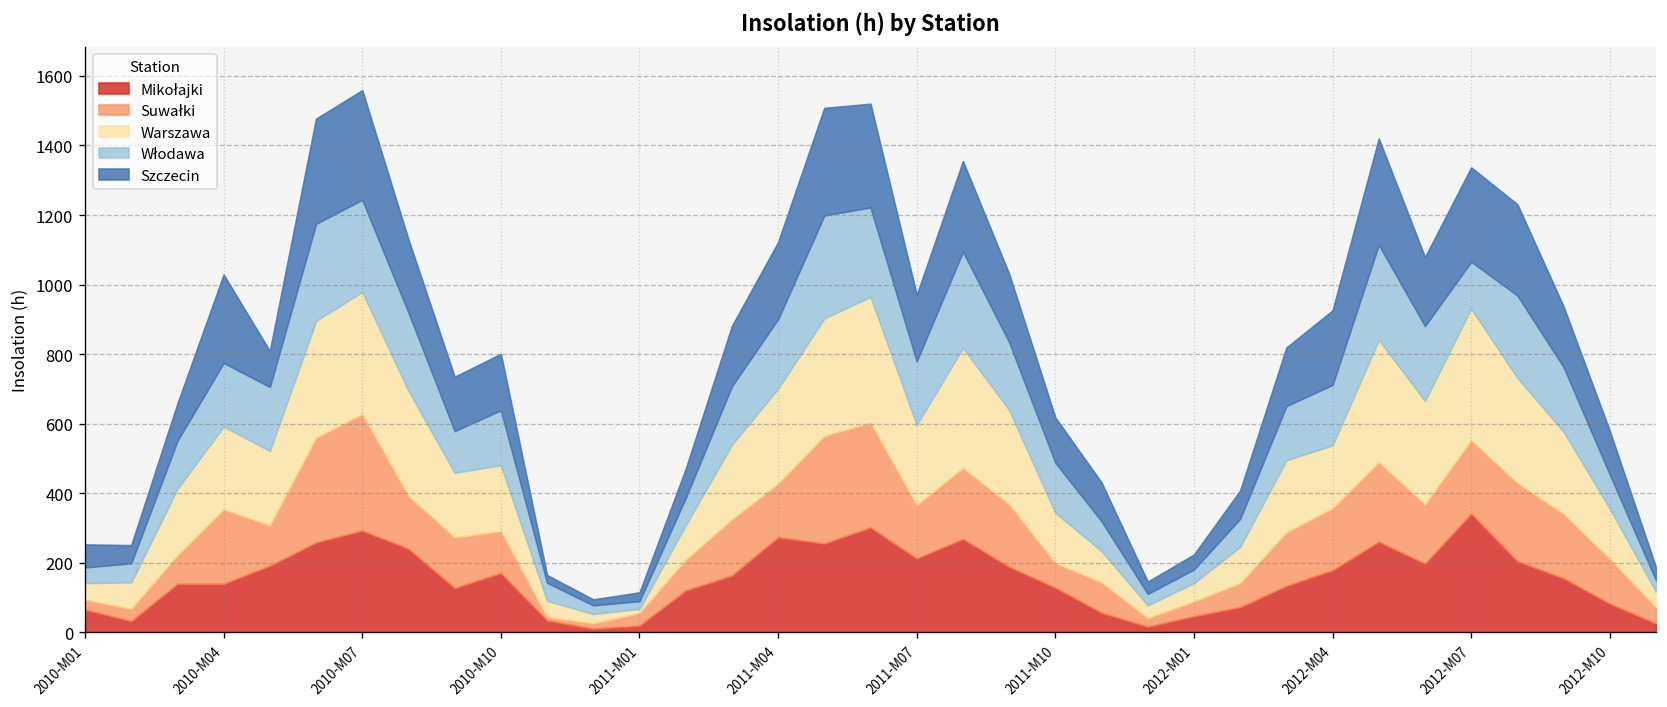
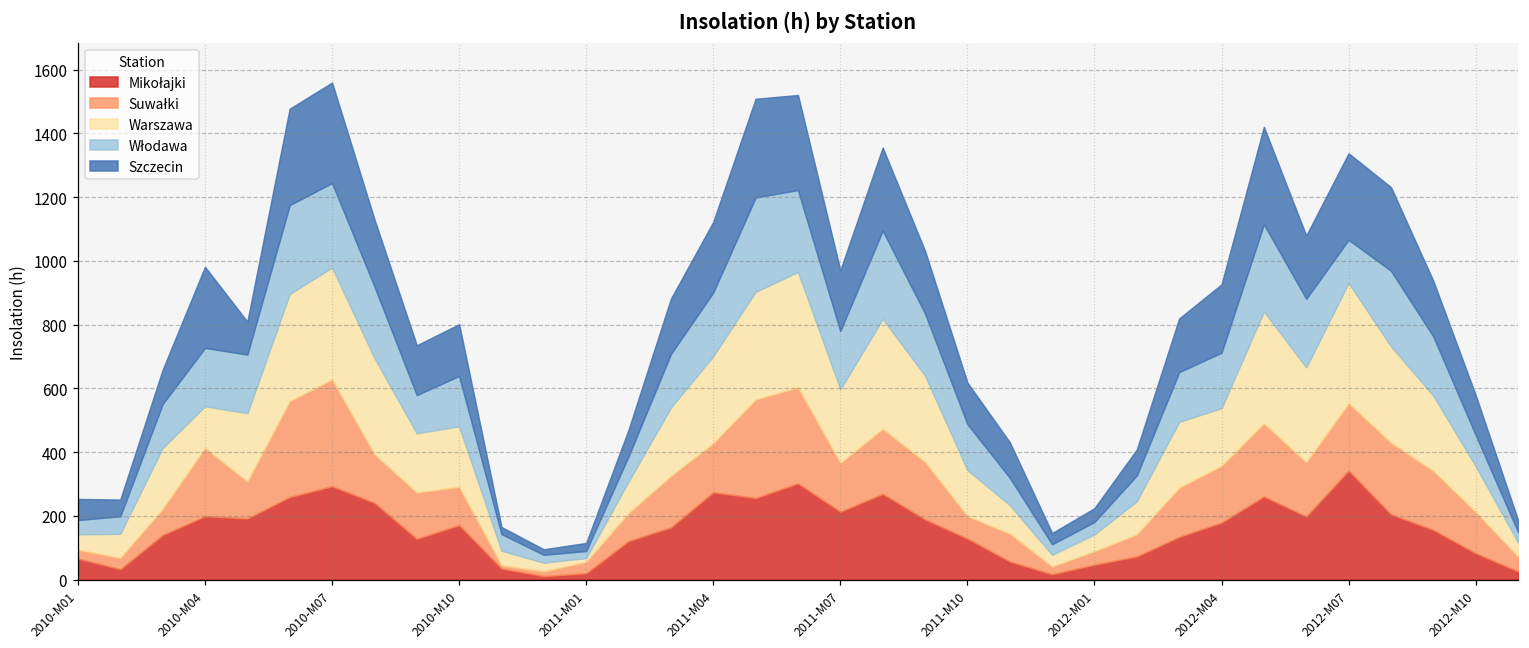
Mikołajki, 2010-M04: 140 -> 200
Warszawa, 2010-M04: 240 -> 130
